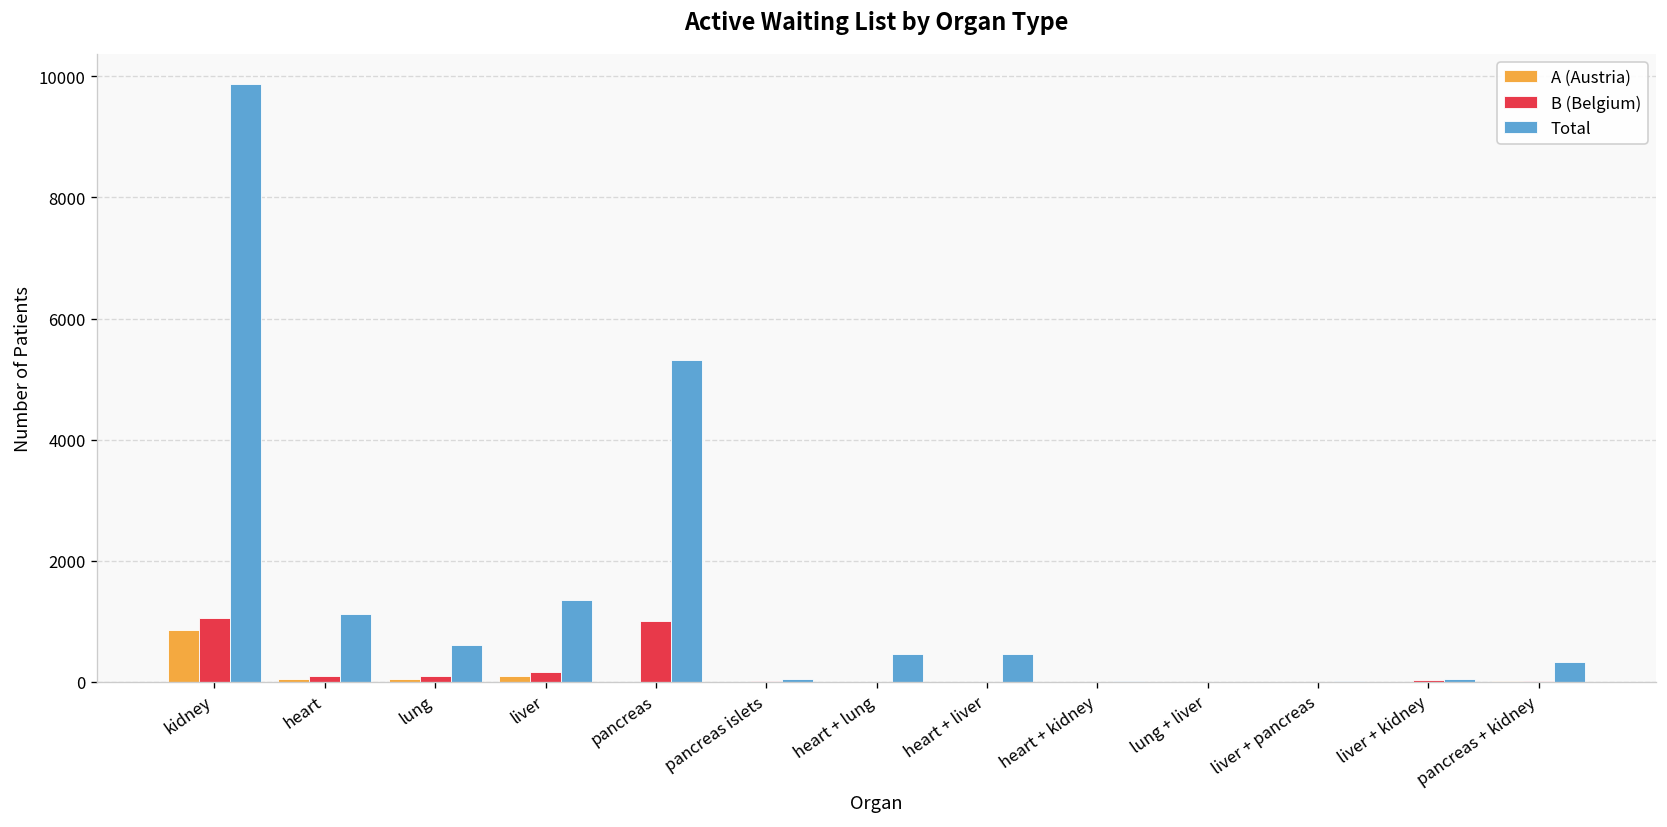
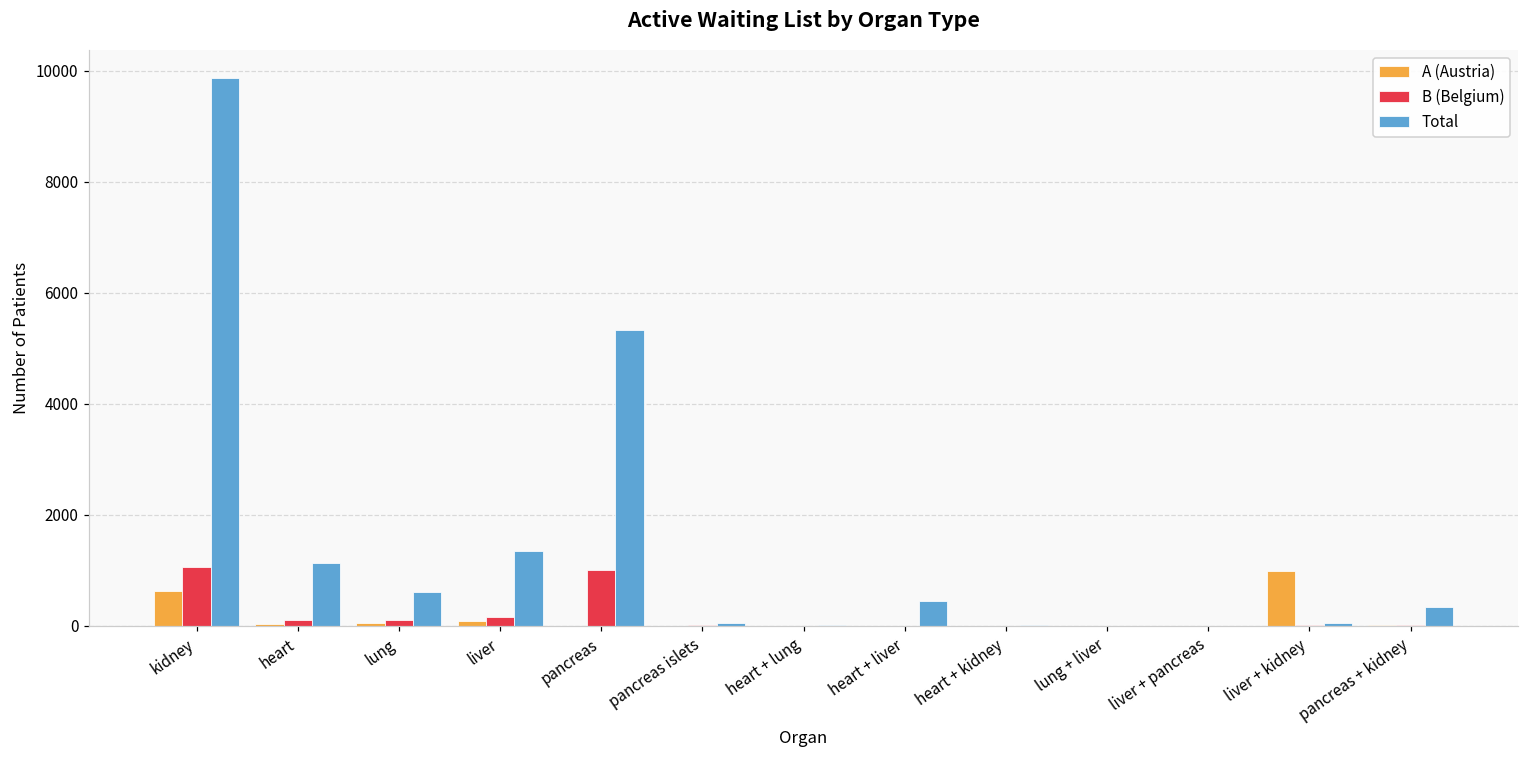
A (Austria), kidney: 900 -> 600
Total, heart + lung: 500 -> 0
A (Austria), liver + kidney: 0 -> 1000
